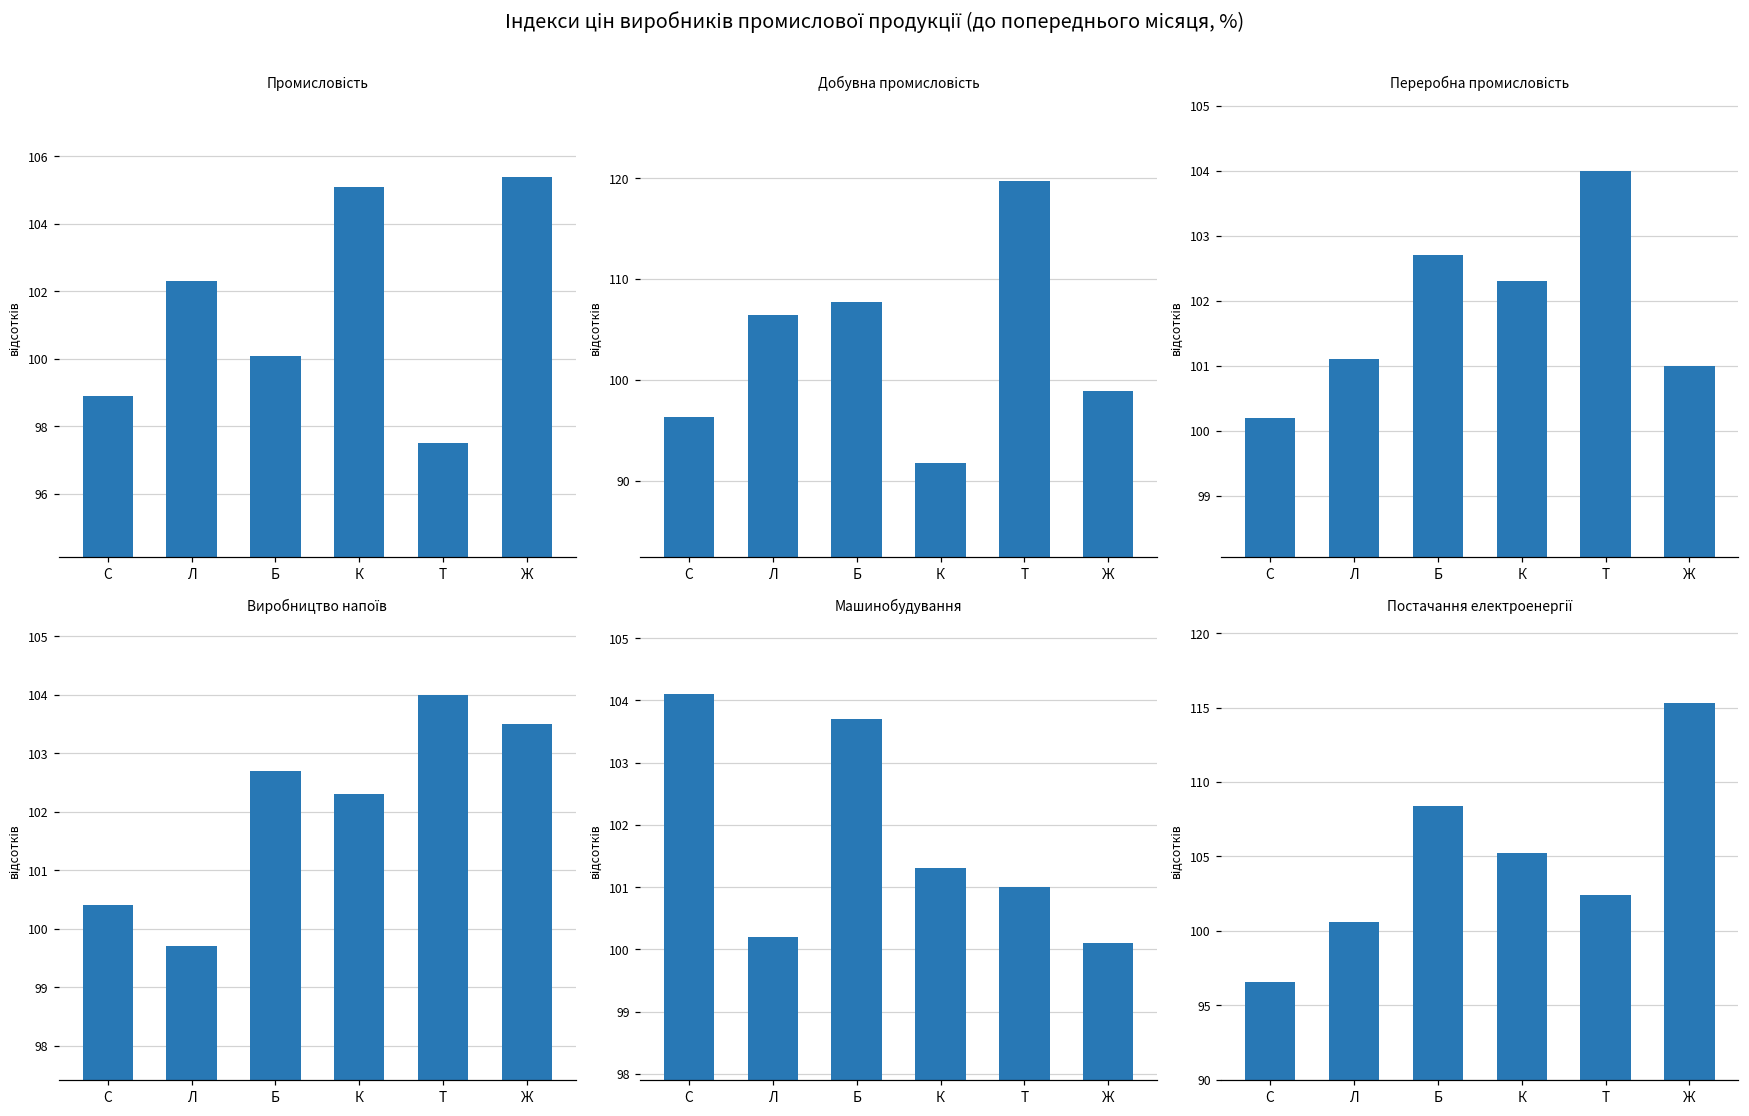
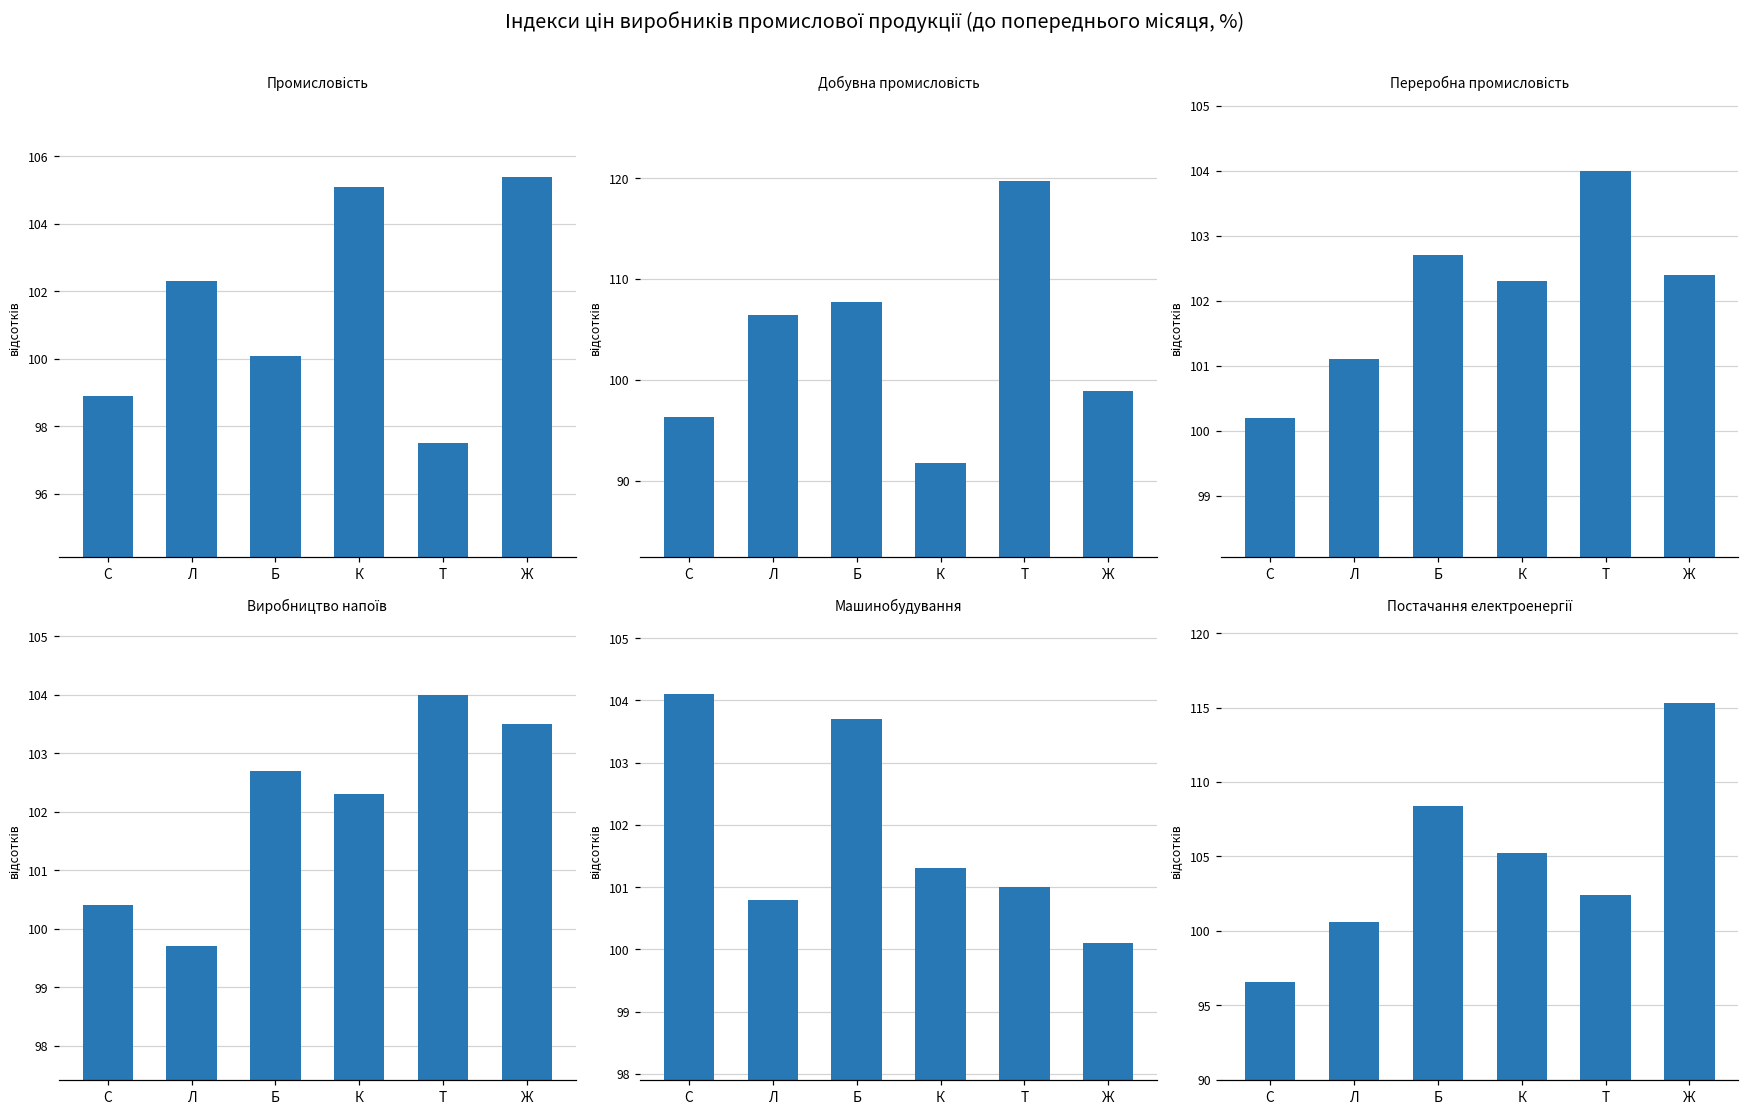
Переробна промисловість, Ж: 101.0 -> 102.4
Машинобудування, Л: 100.2 -> 100.8
